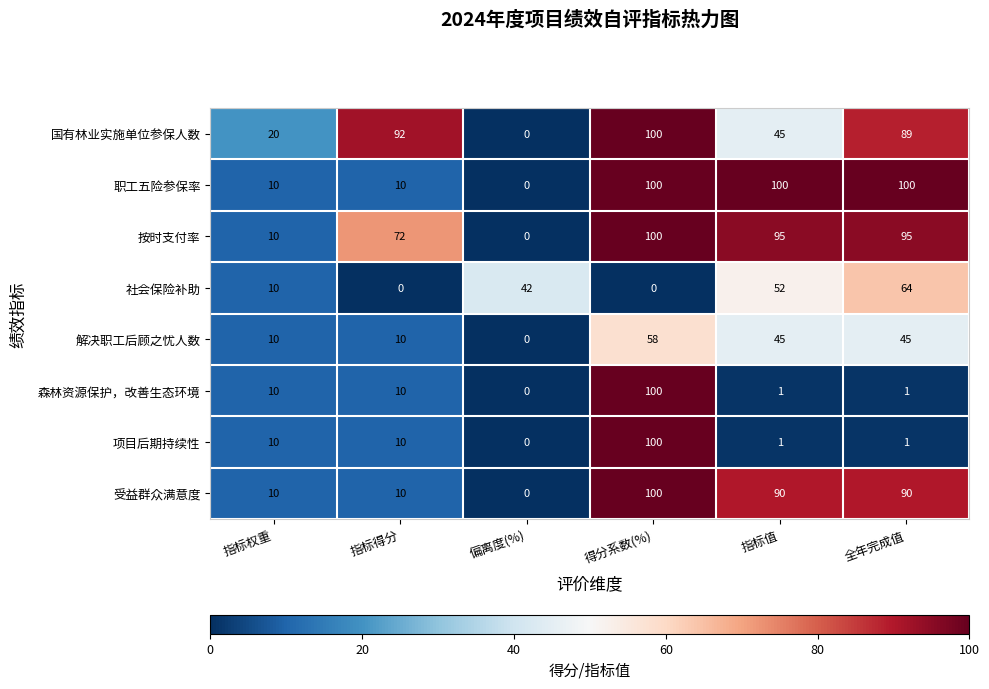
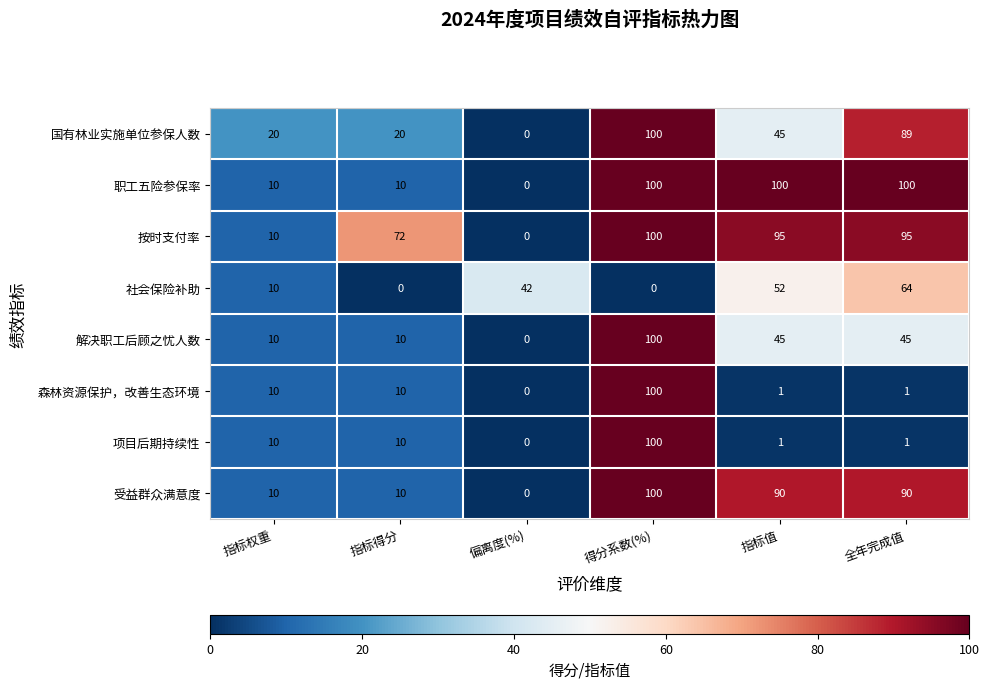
国有林业实施单位参保人数, 指标得分: 92 -> 20
解决职工后顾之忧人数, 得分系数(%): 58 -> 100
